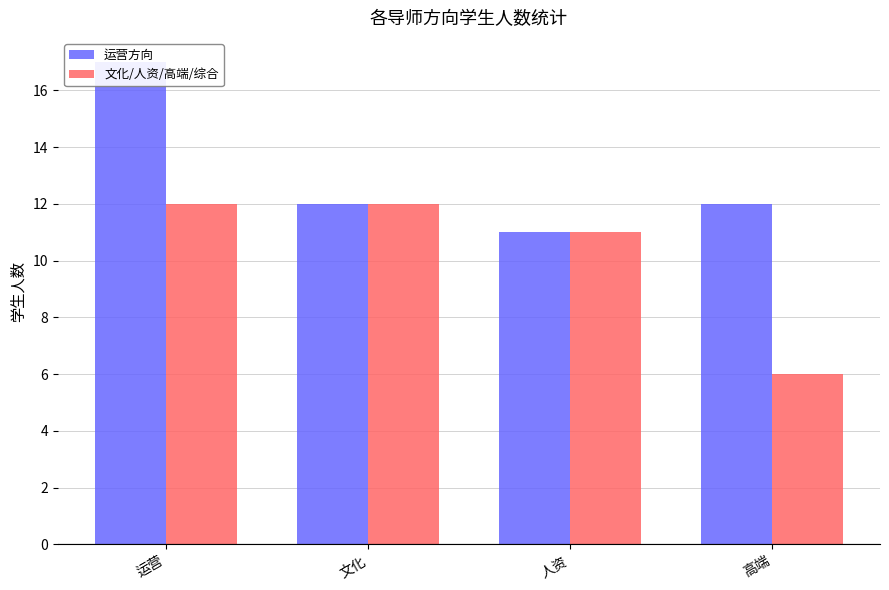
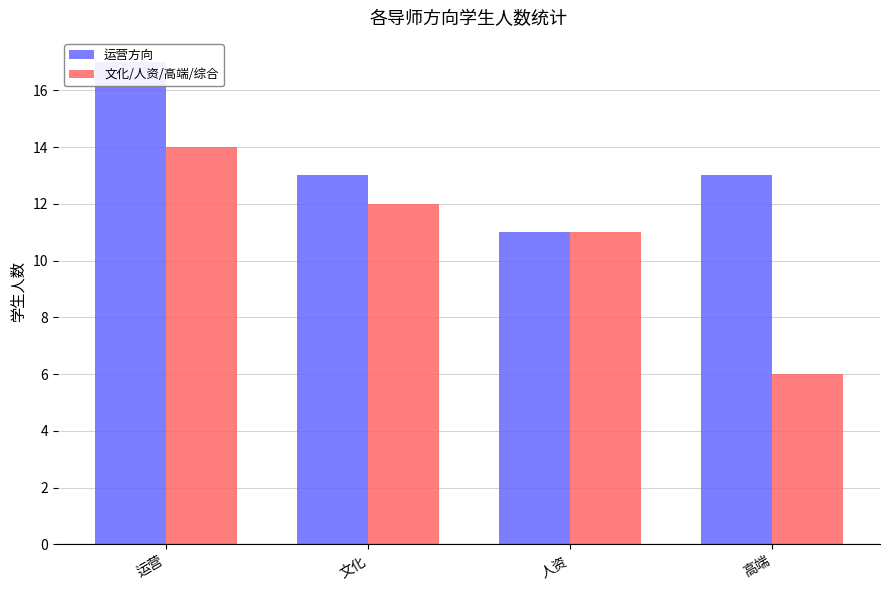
文化/人资/高端/综合, 运营: 12 -> 14
运营方向, 文化: 12 -> 13
运营方向, 高端: 12 -> 13
